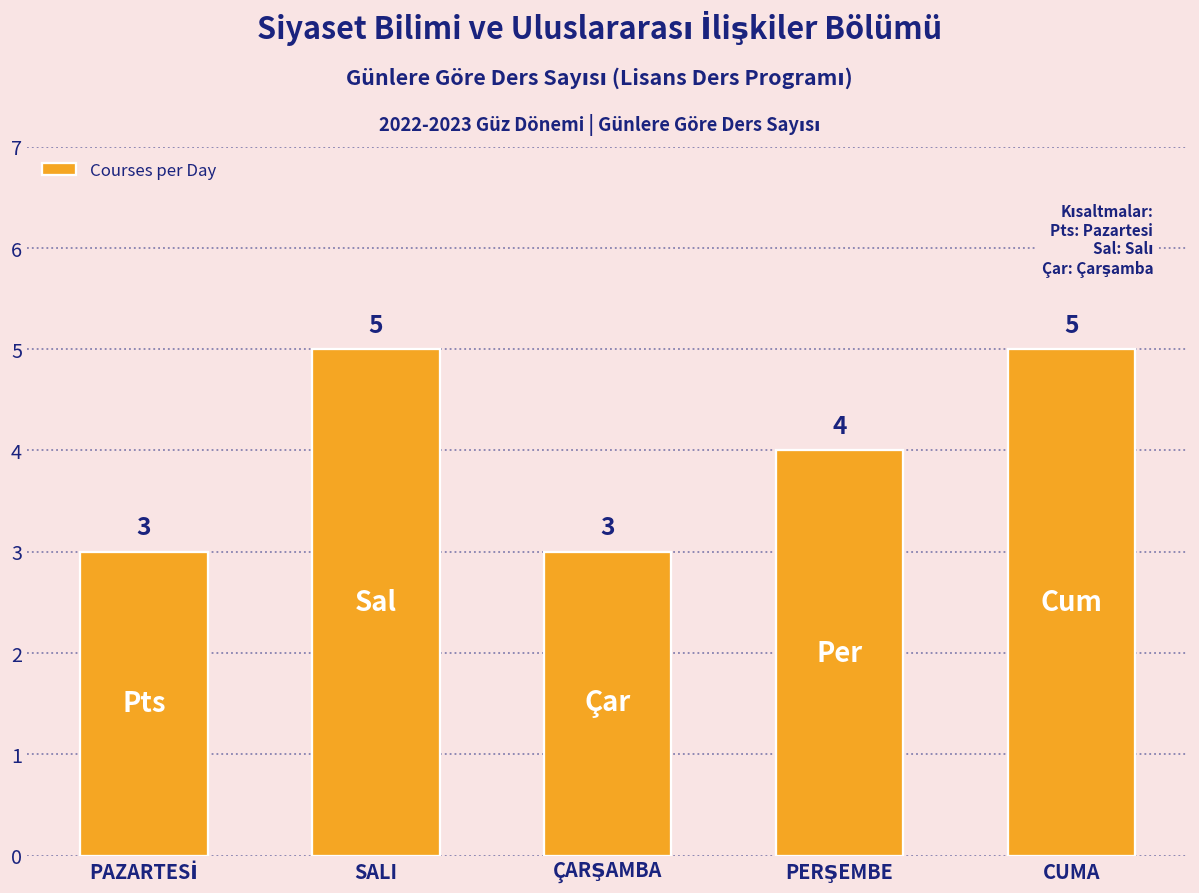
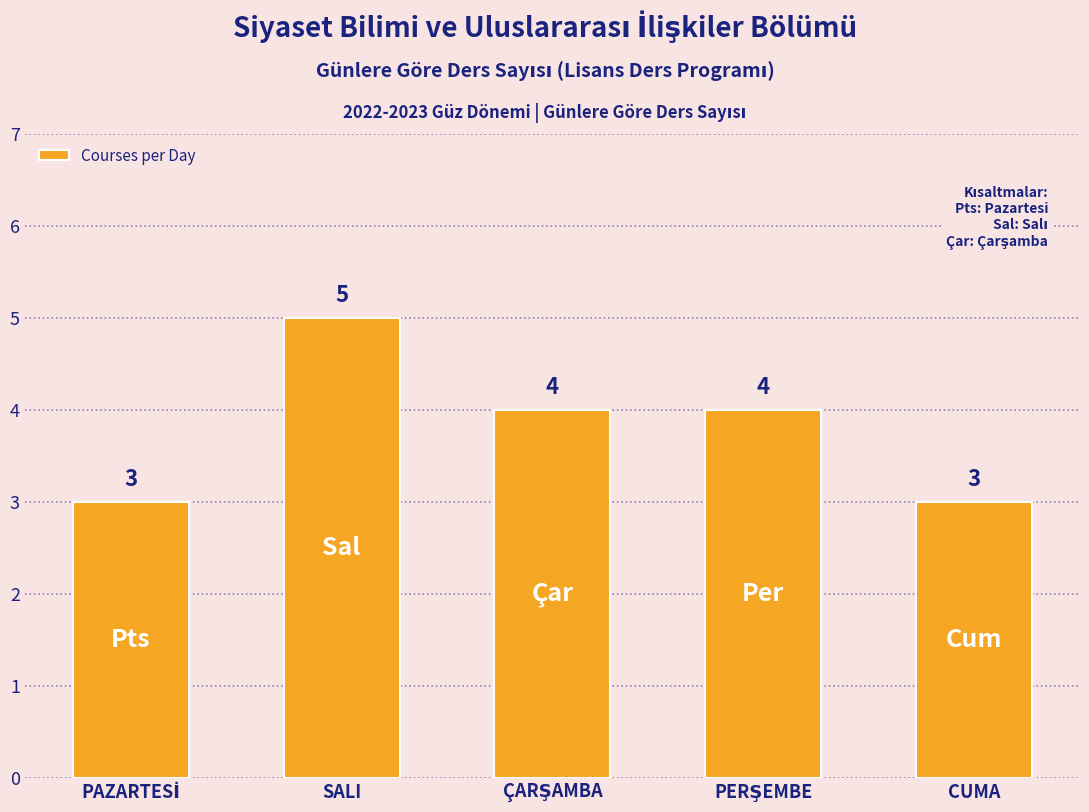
ÇARŞAMBA: 3 -> 4
CUMA: 5 -> 3
